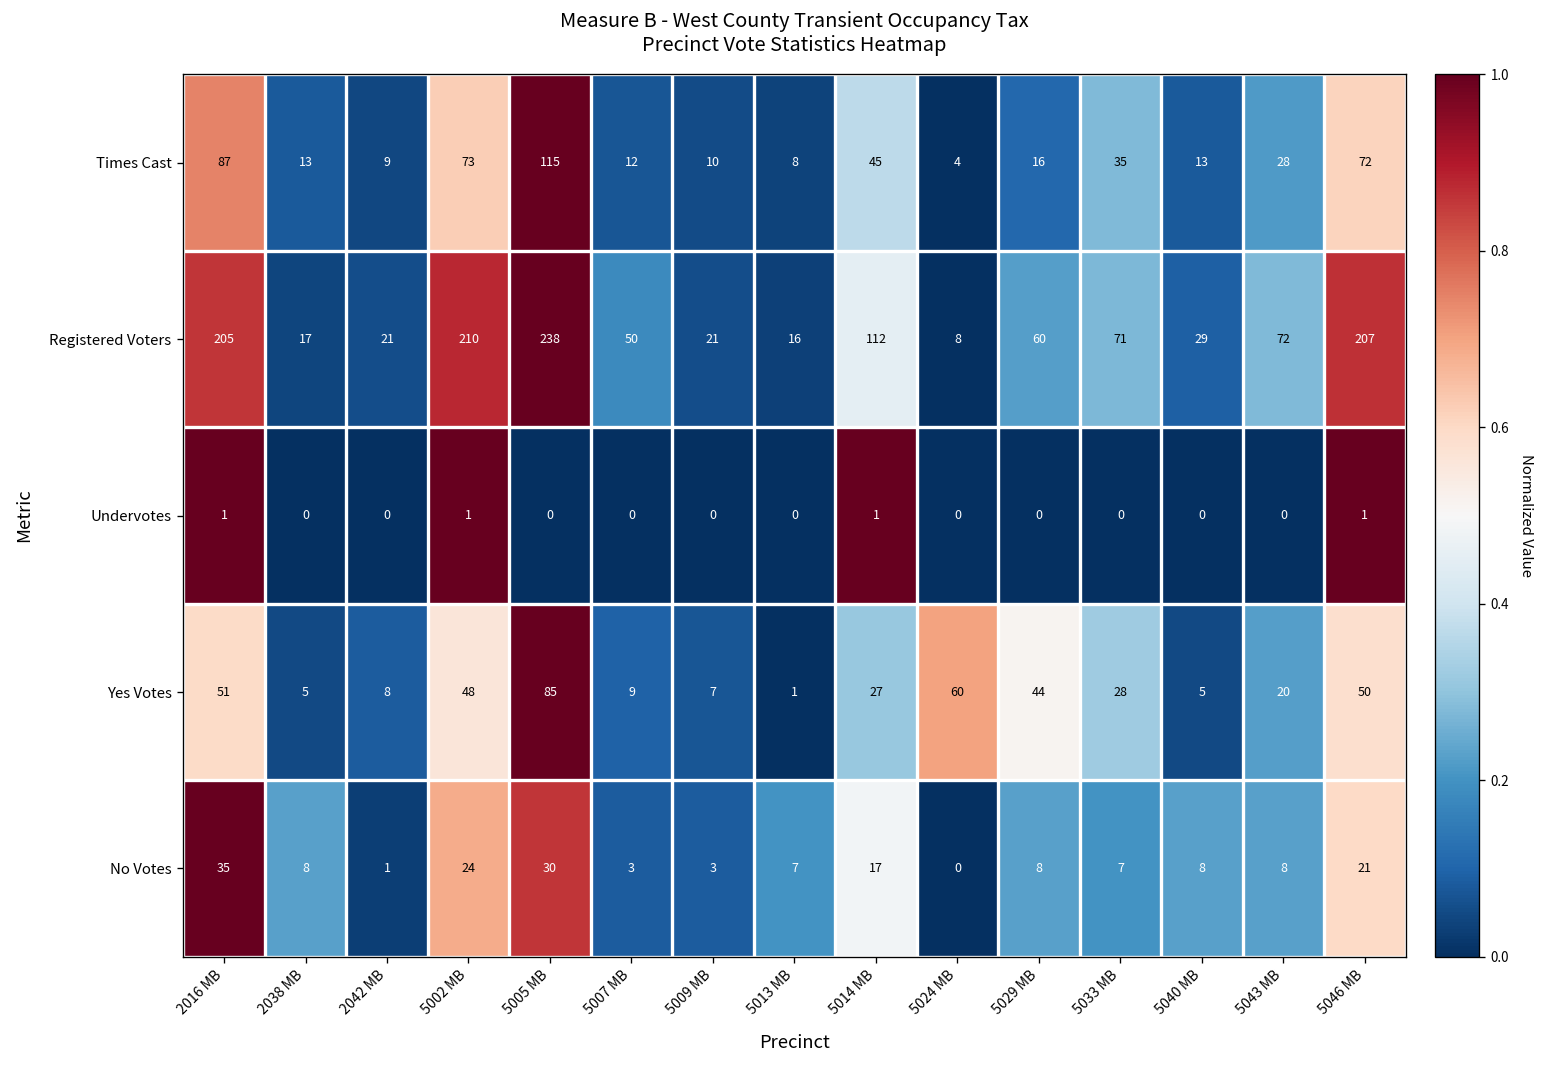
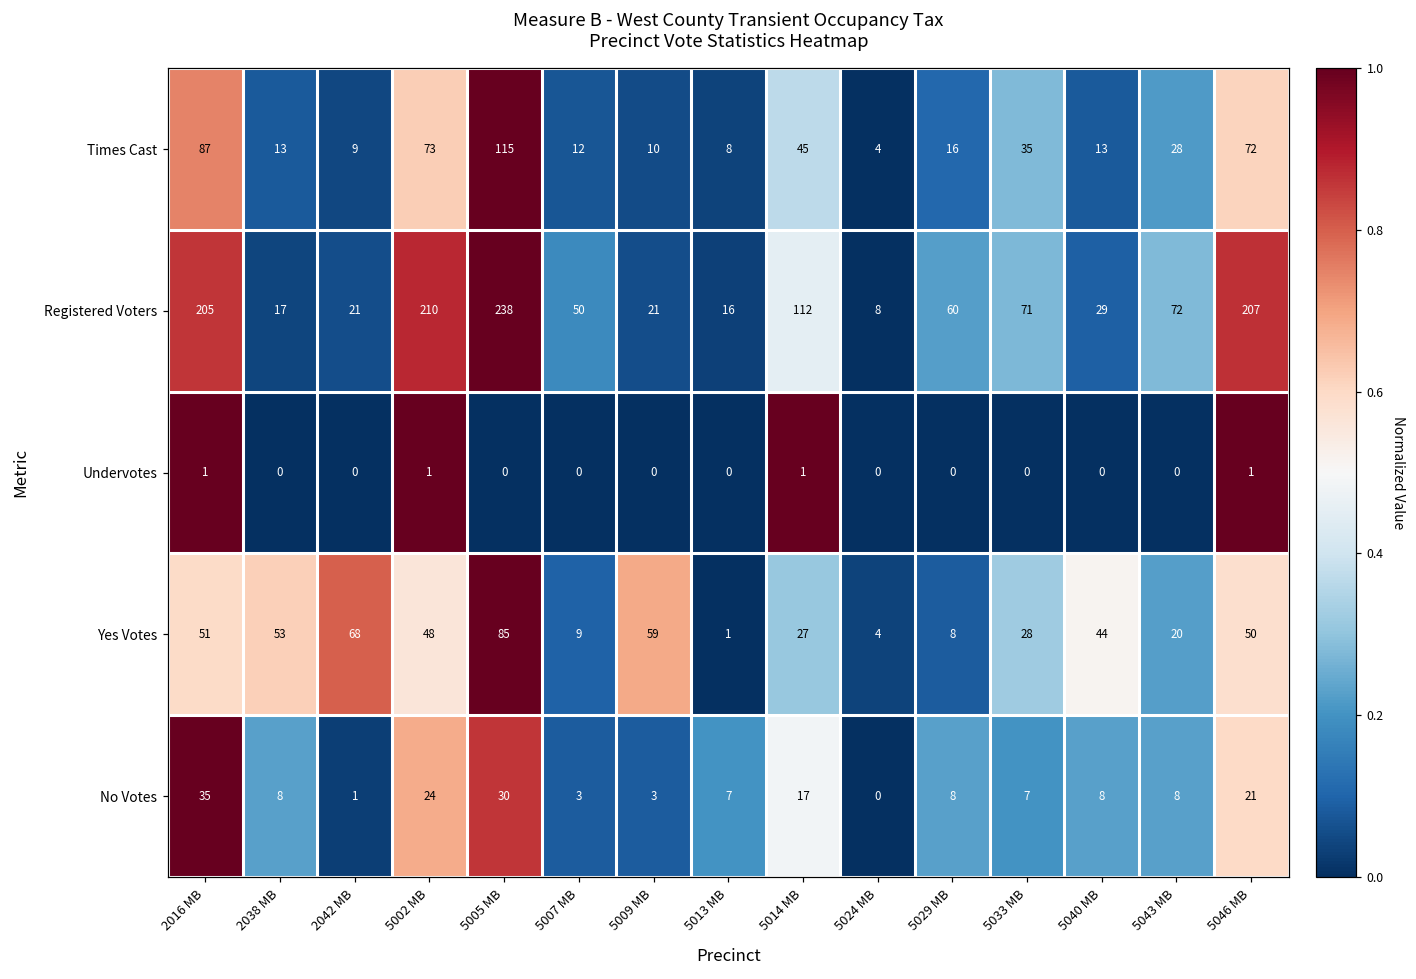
Yes Votes, 2038 MB: 5 -> 53
Yes Votes, 2042 MB: 8 -> 68
Yes Votes, 5009 MB: 7 -> 59
Yes Votes, 5024 MB: 60 -> 4
Yes Votes, 5029 MB: 44 -> 8
Yes Votes, 5040 MB: 5 -> 44
